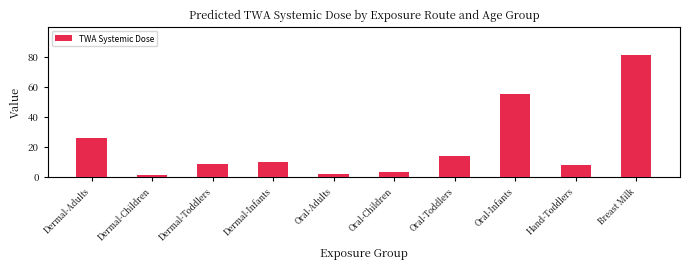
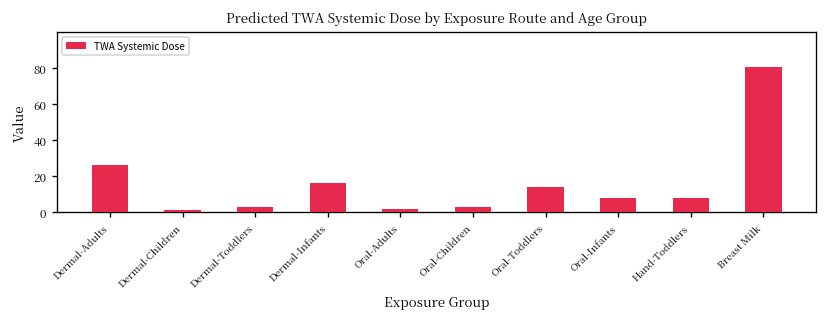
Dermal-Toddlers: 8 -> 3
Dermal-Infants: 10 -> 16
Oral-Infants: 55 -> 8
